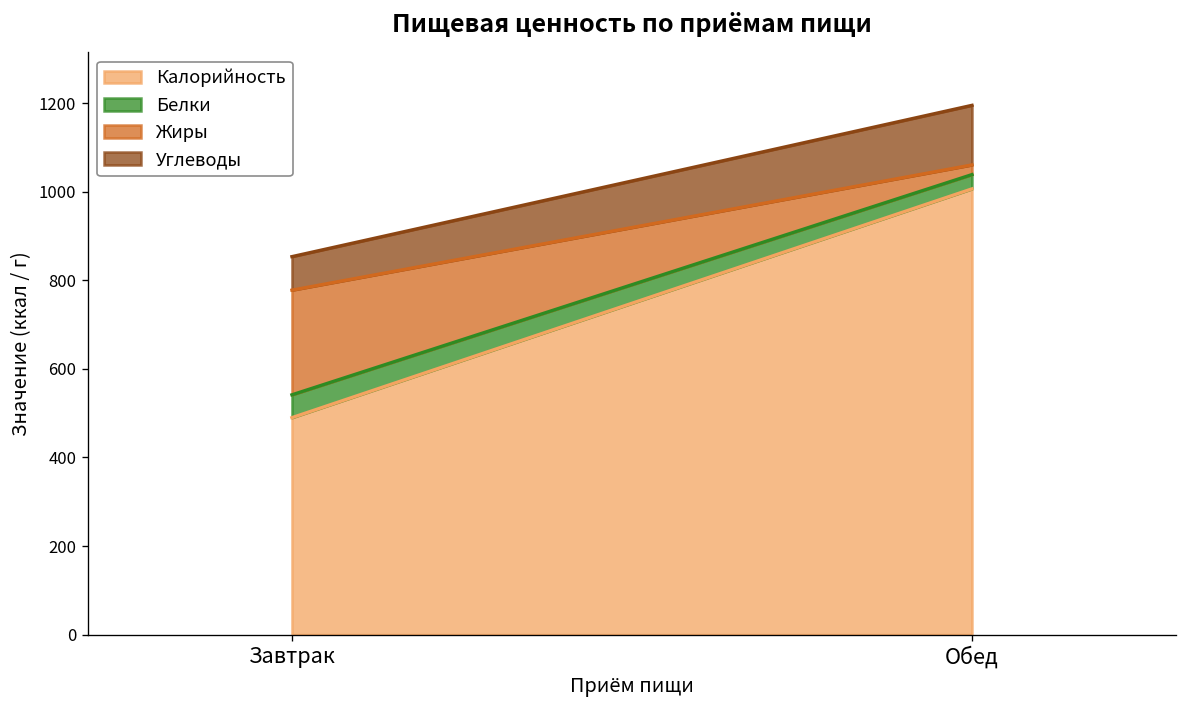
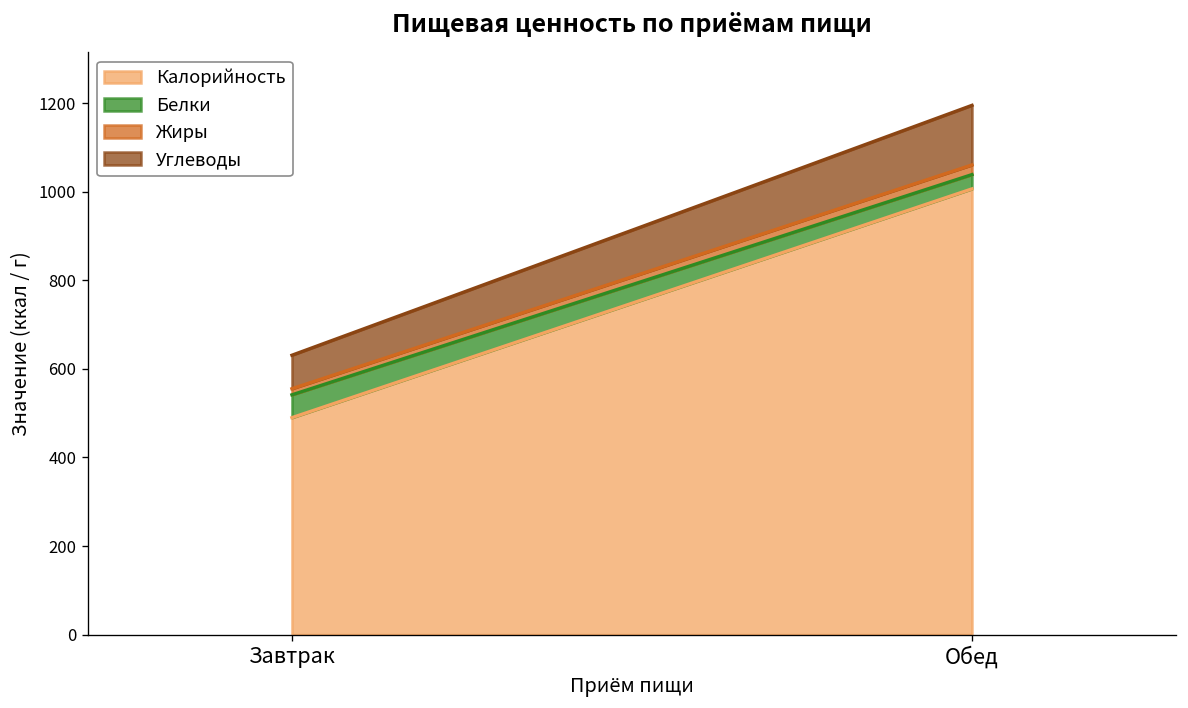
Жиры, Завтрак: 240 -> 10
